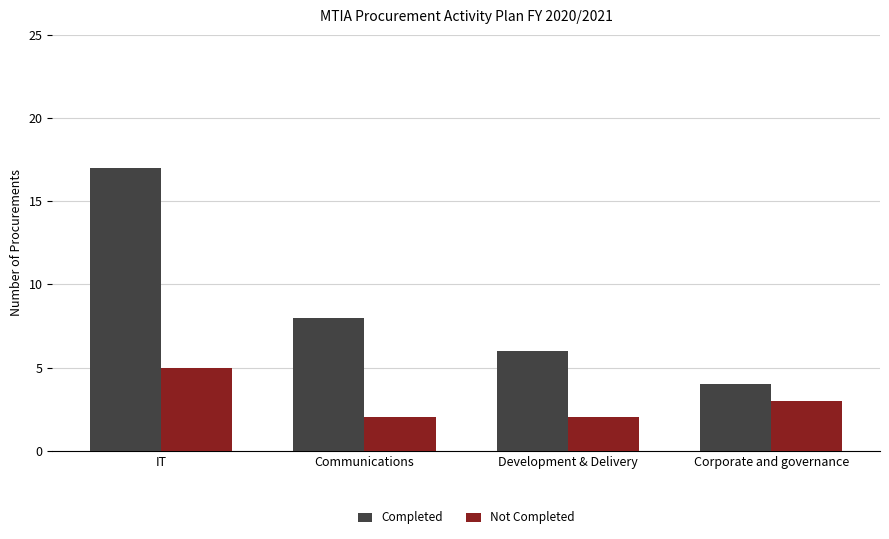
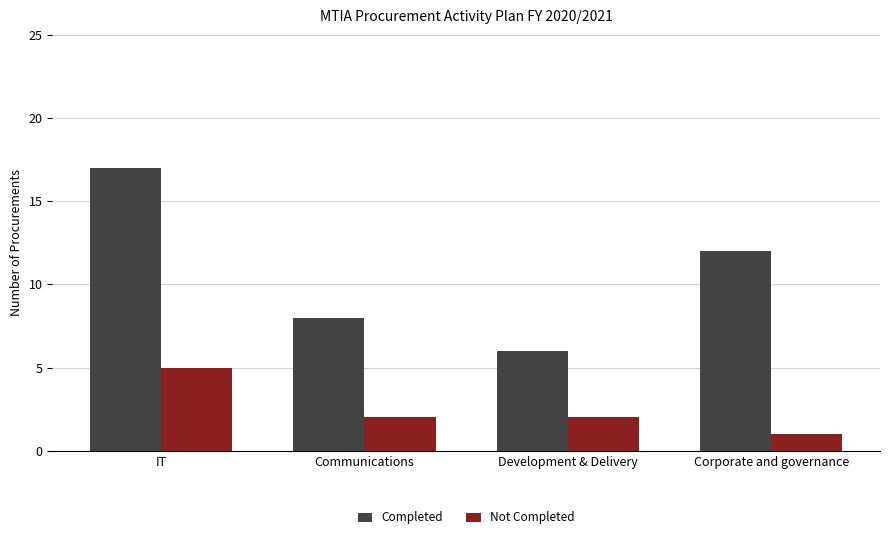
Completed, Corporate and governance: 4 -> 12
Not Completed, Corporate and governance: 3 -> 1
